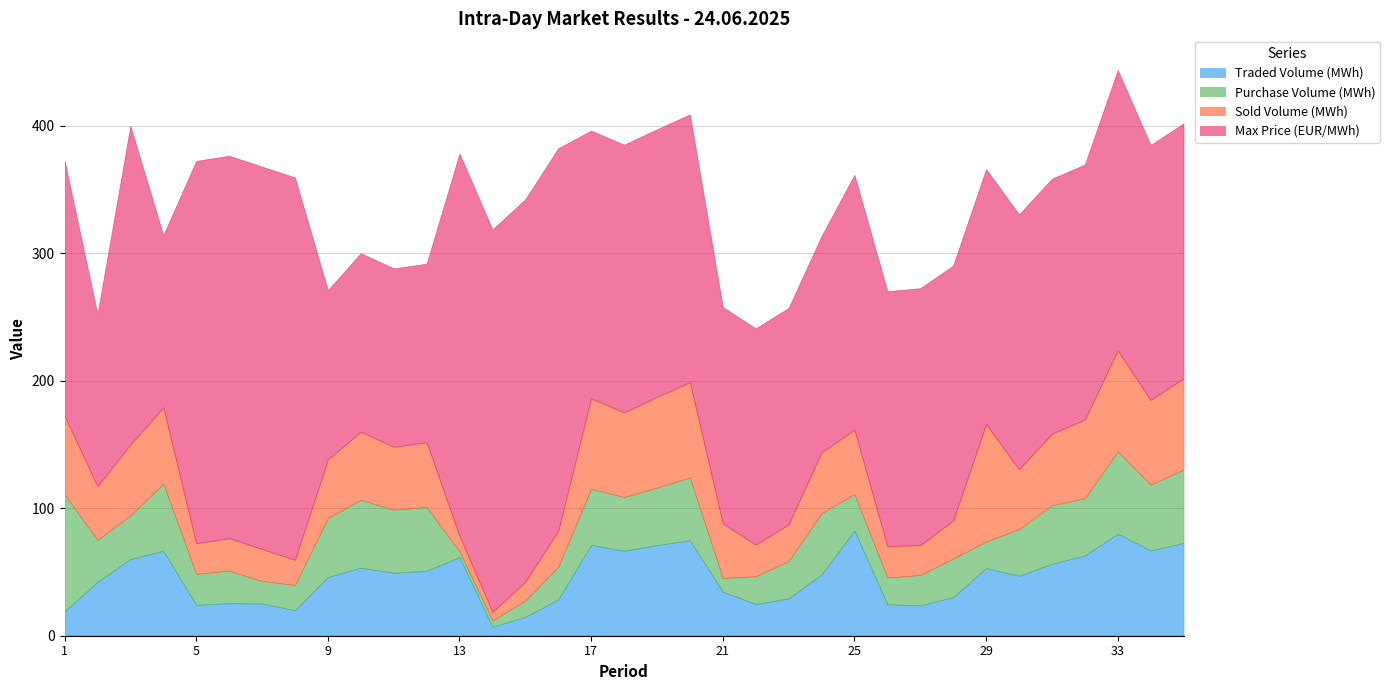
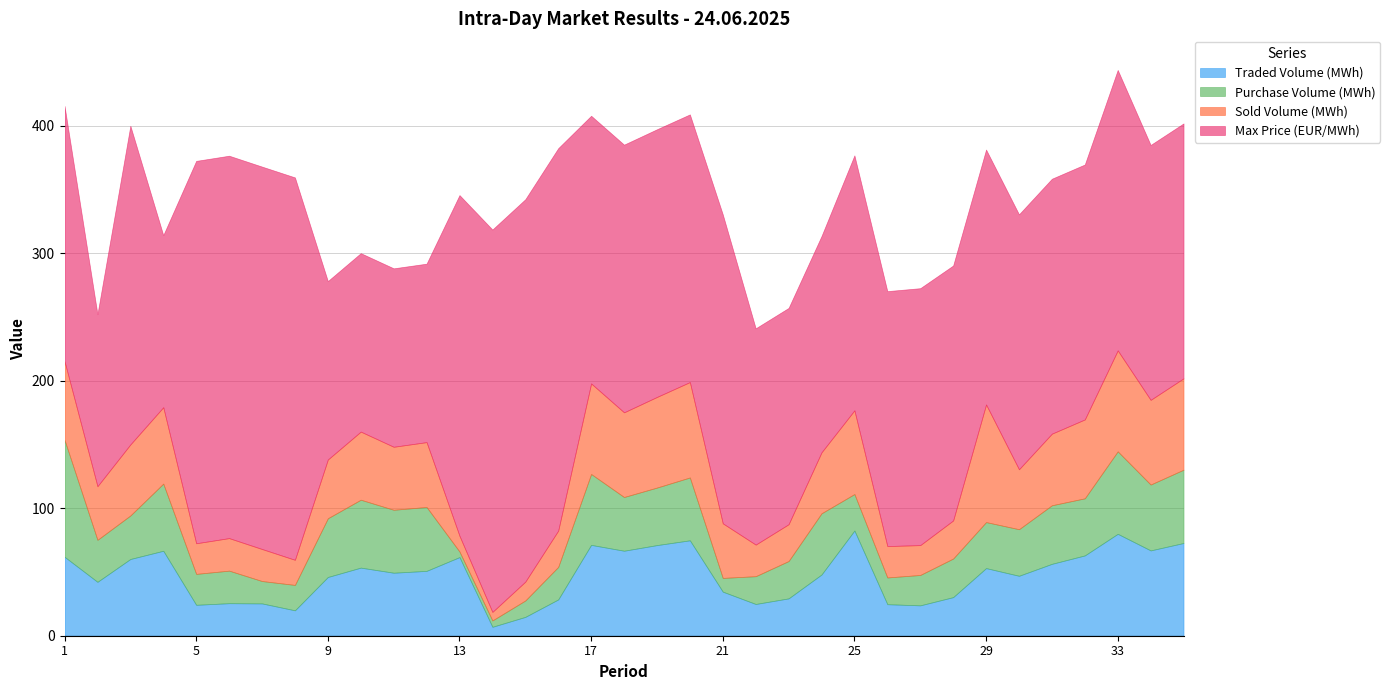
Traded Volume (MWh), 1: 19 -> 62
Max Price (EUR/MWh), 9: 133 -> 140
Max Price (EUR/MWh), 13: 300 -> 267
Purchase Volume (MWh), 17: 44 -> 56
Max Price (EUR/MWh), 21: 170 -> 242
Sold Volume (MWh), 25: 50 -> 66
Purchase Volume (MWh), 29: 21 -> 36
